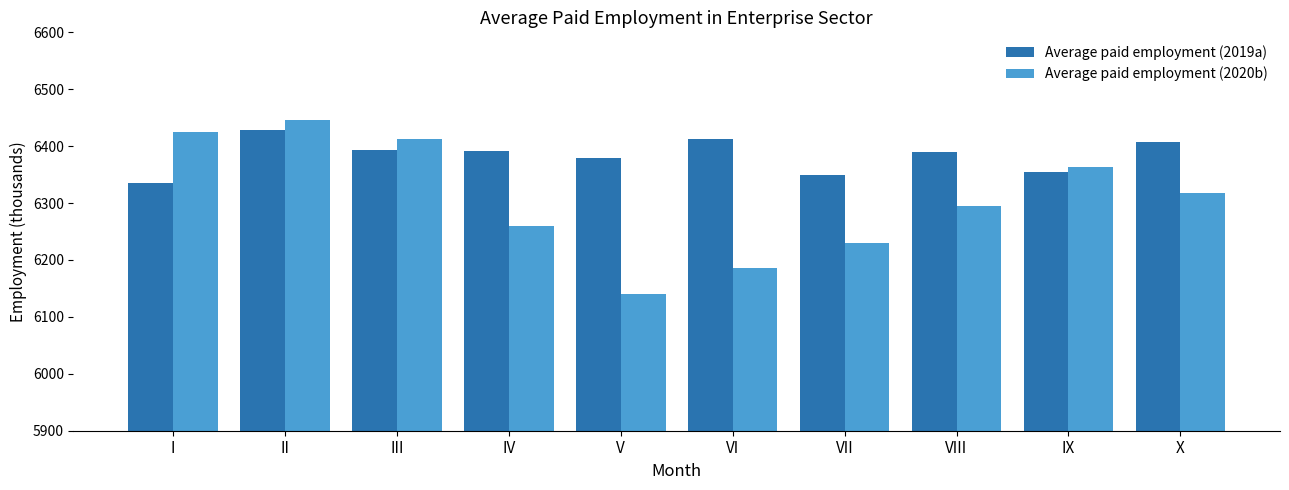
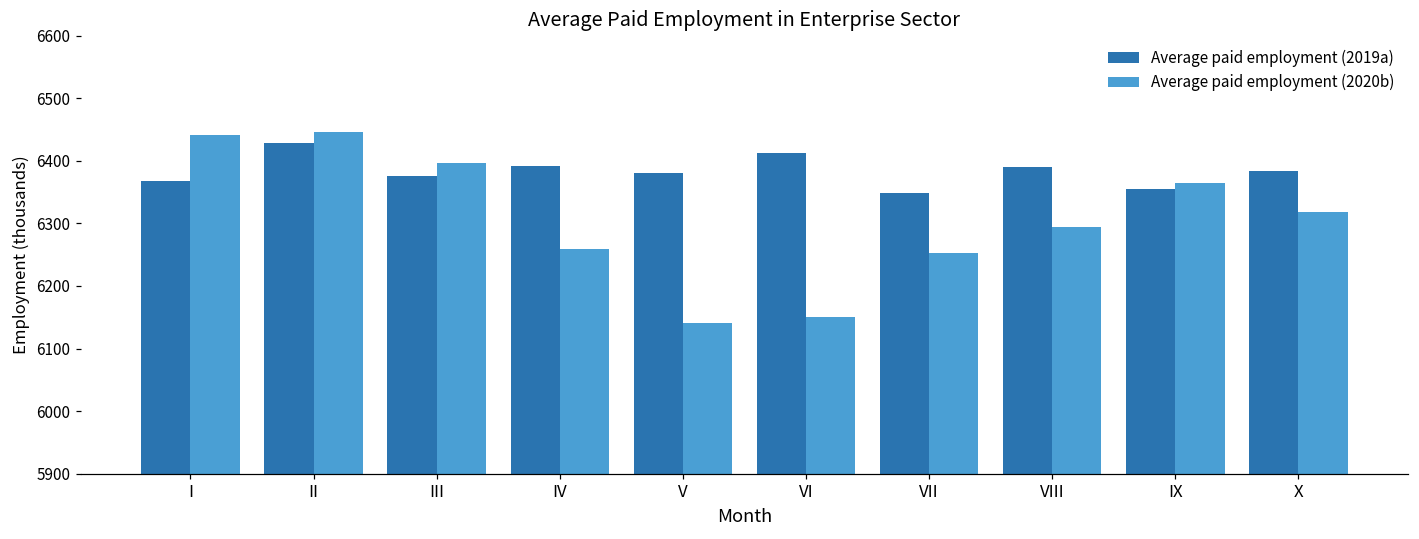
Average paid employment (2019a), I: 6340 -> 6370
Average paid employment (2020b), I: 6420 -> 6440
Average paid employment (2019a), III: 6390 -> 6380
Average paid employment (2020b), III: 6410 -> 6400
Average paid employment (2020b), VI: 6190 -> 6150
Average paid employment (2020b), VII: 6230 -> 6250
Average paid employment (2019a), X: 6410 -> 6380
